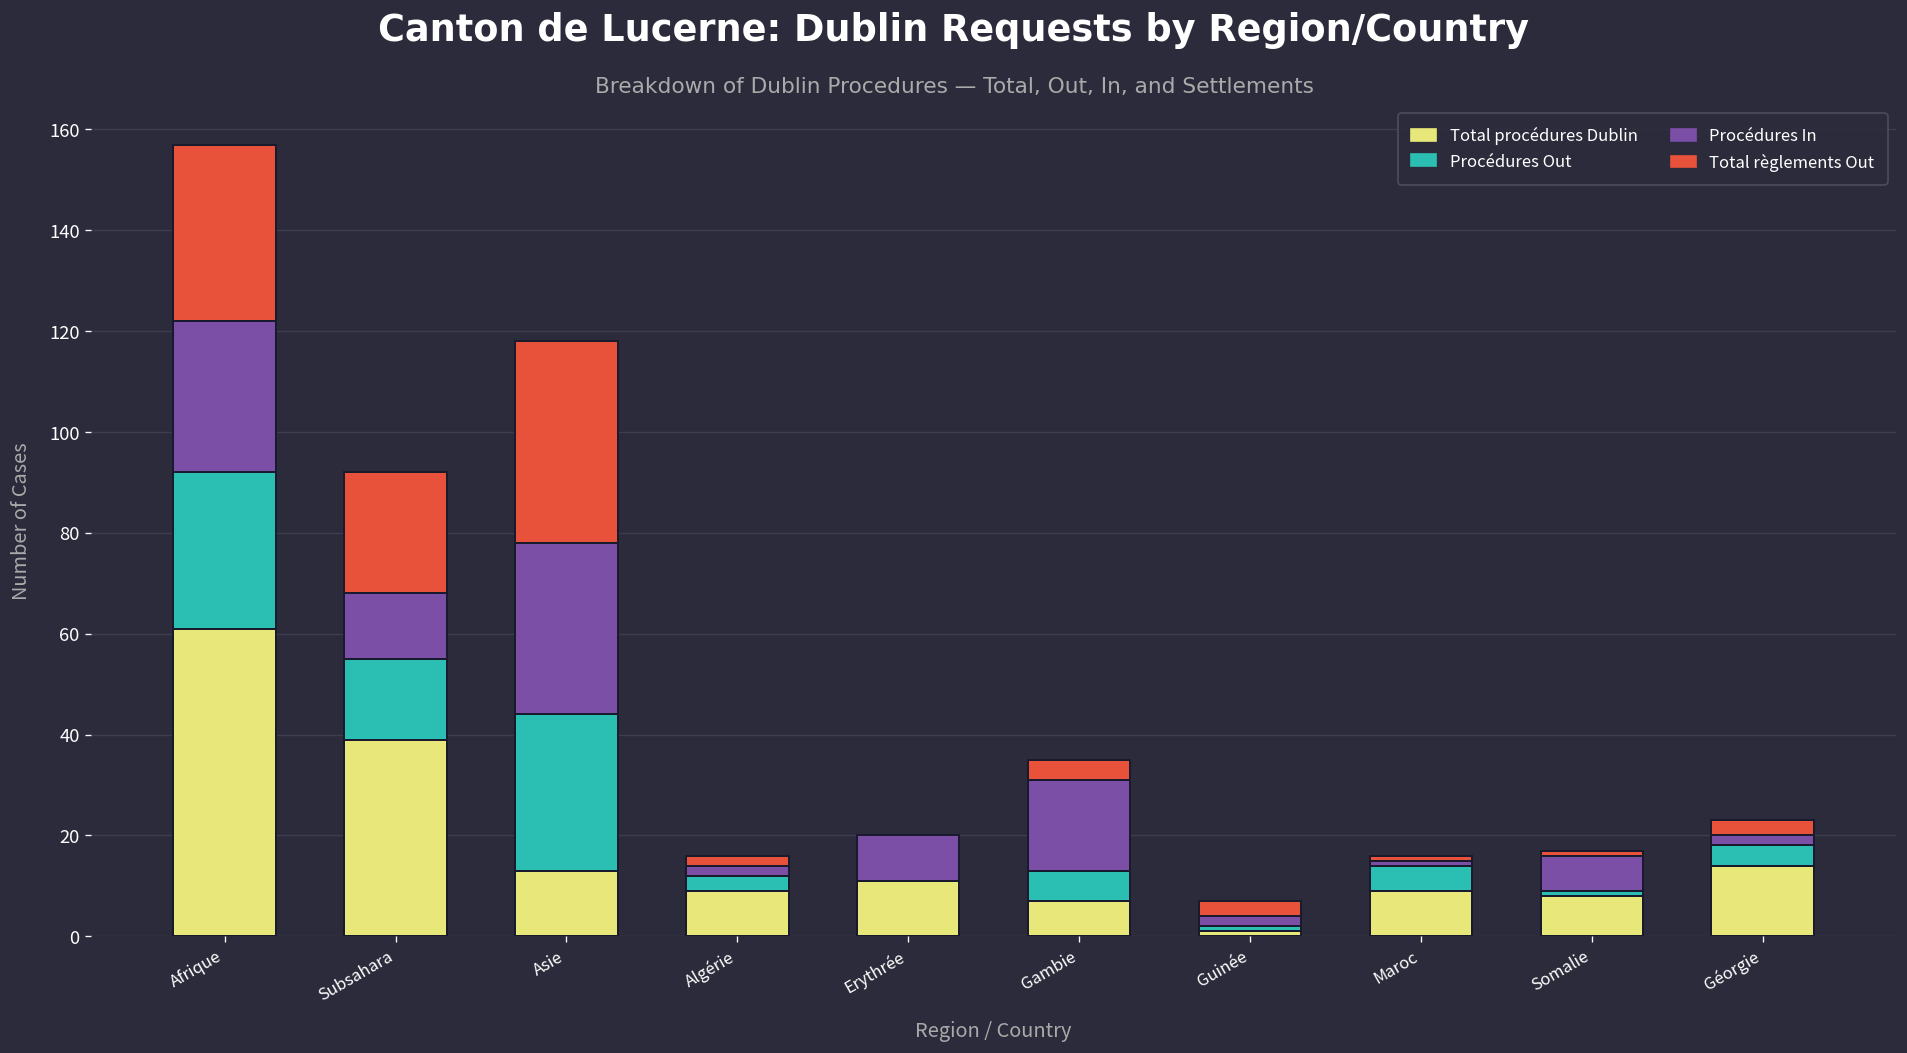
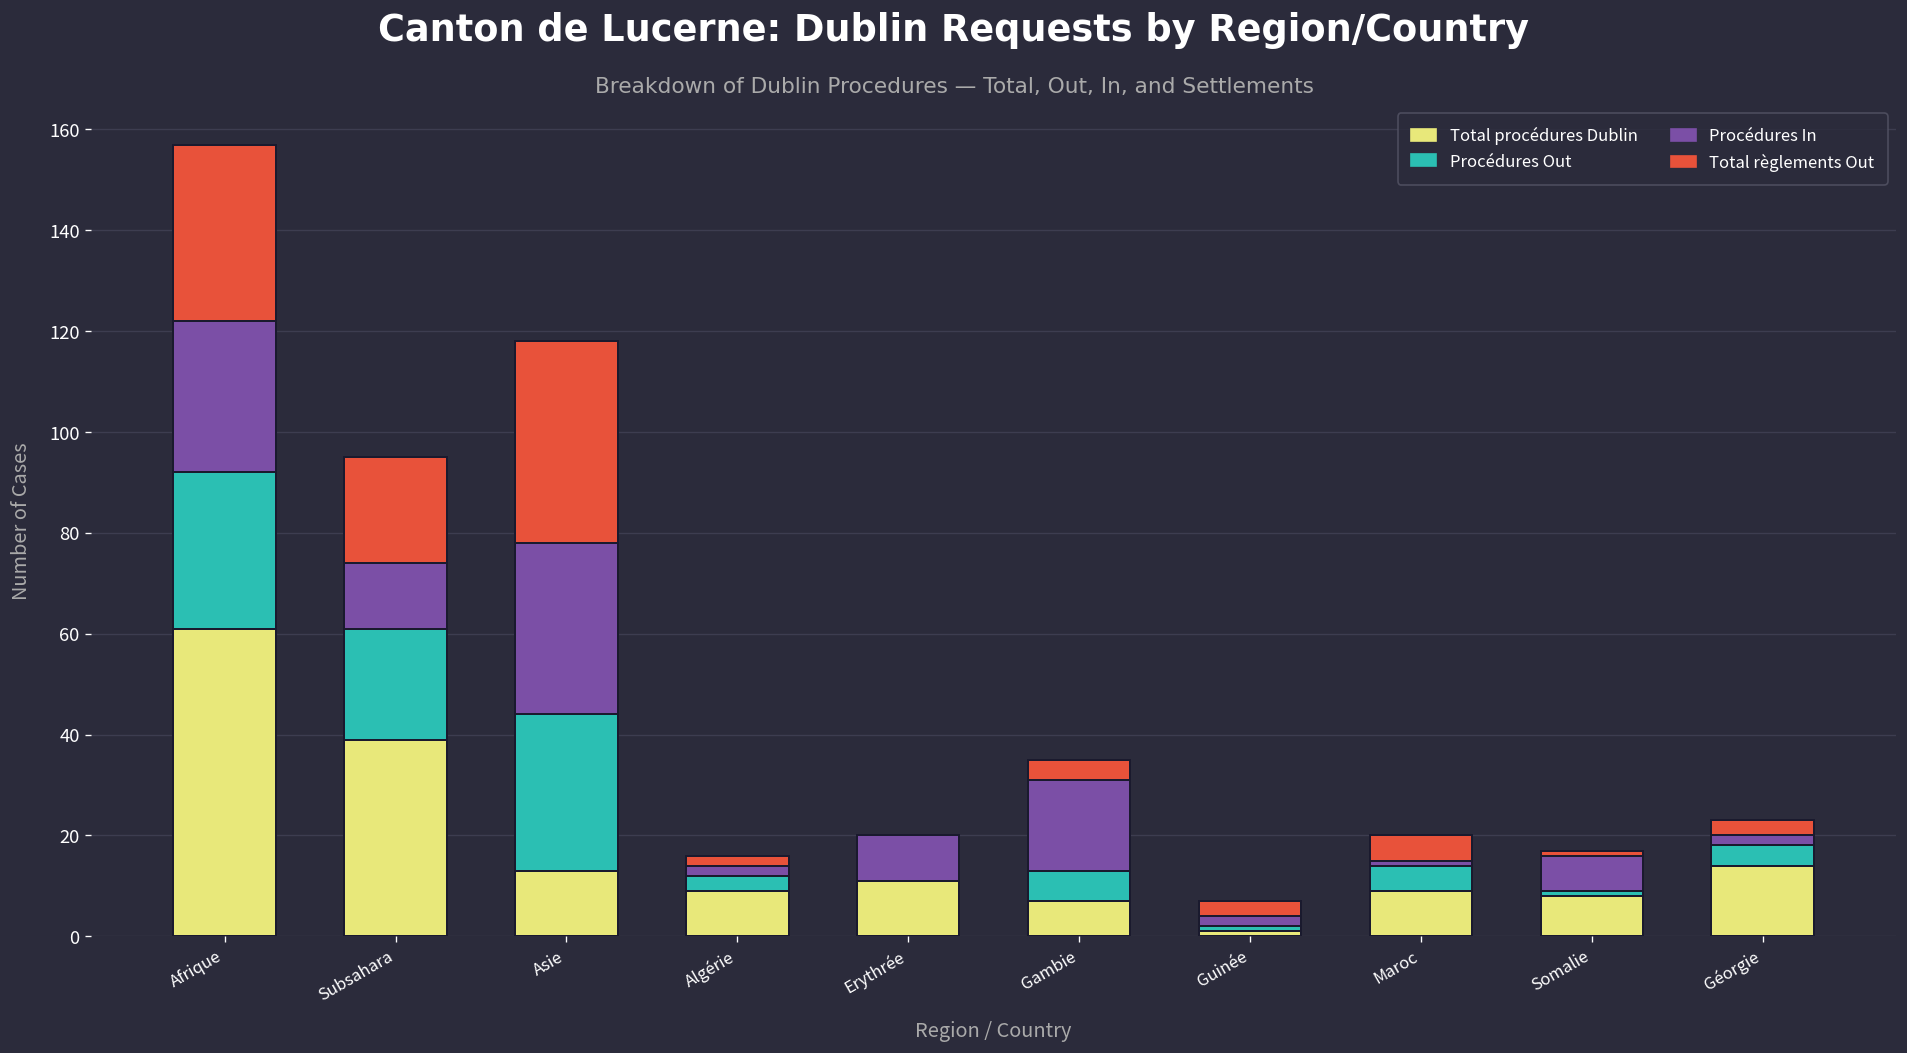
Procédures Out, Subsahara: 16 -> 22
Total règlements Out, Subsahara: 24 -> 21
Total règlements Out, Maroc: 1 -> 5
